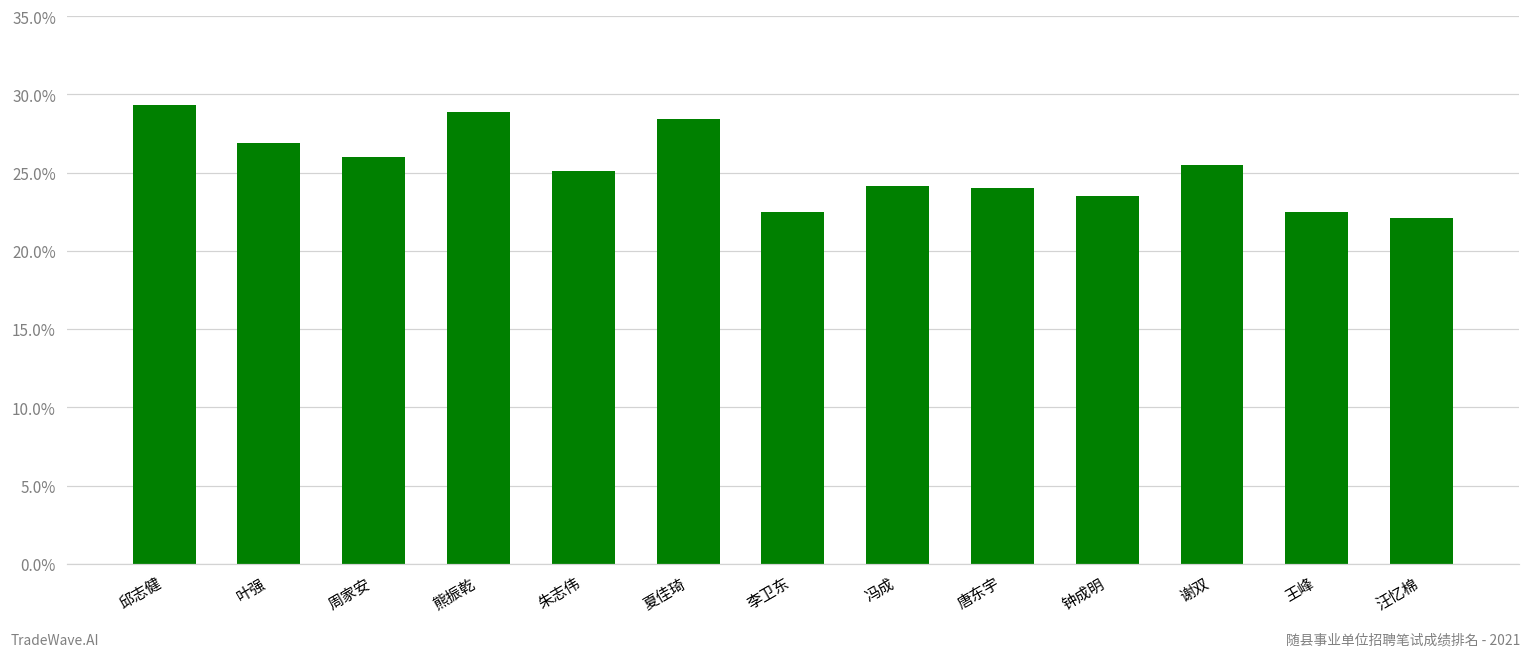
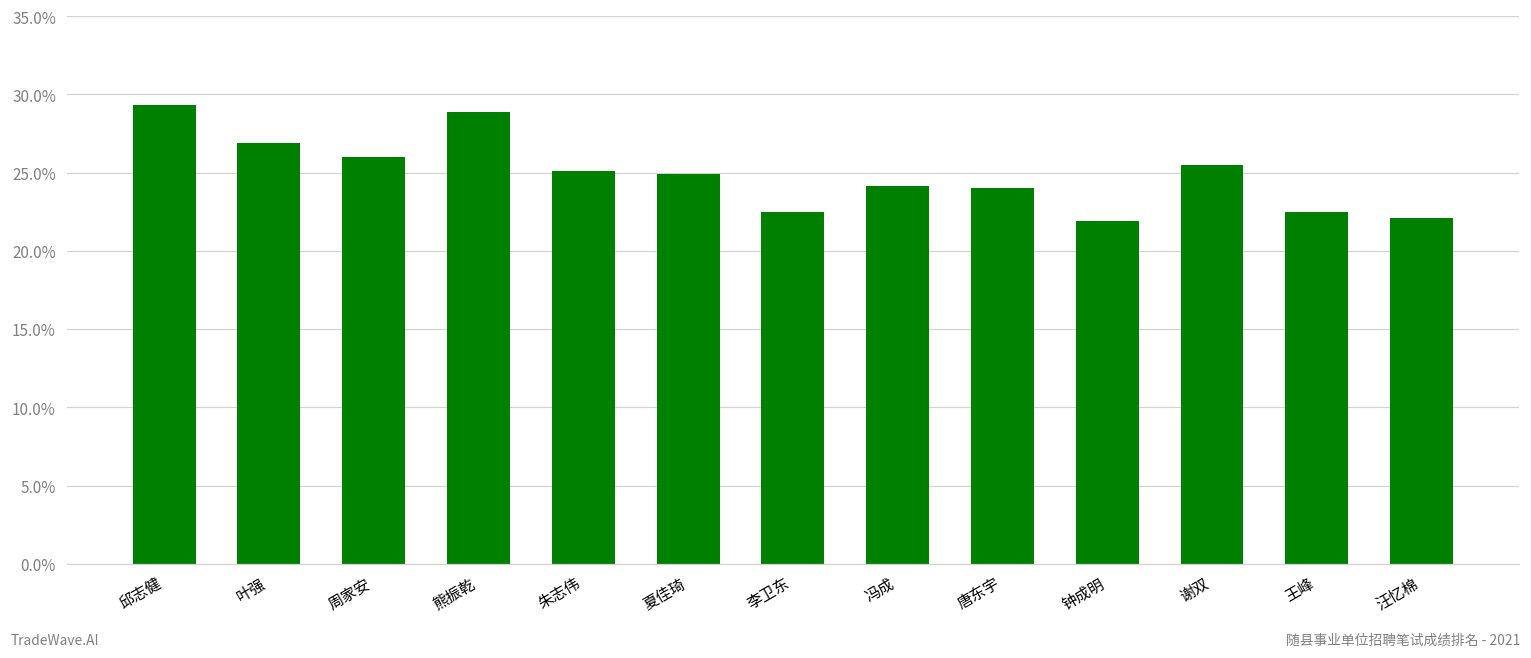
夏佳琦: 28.4% -> 24.9%
钟成明: 23.5% -> 21.9%
